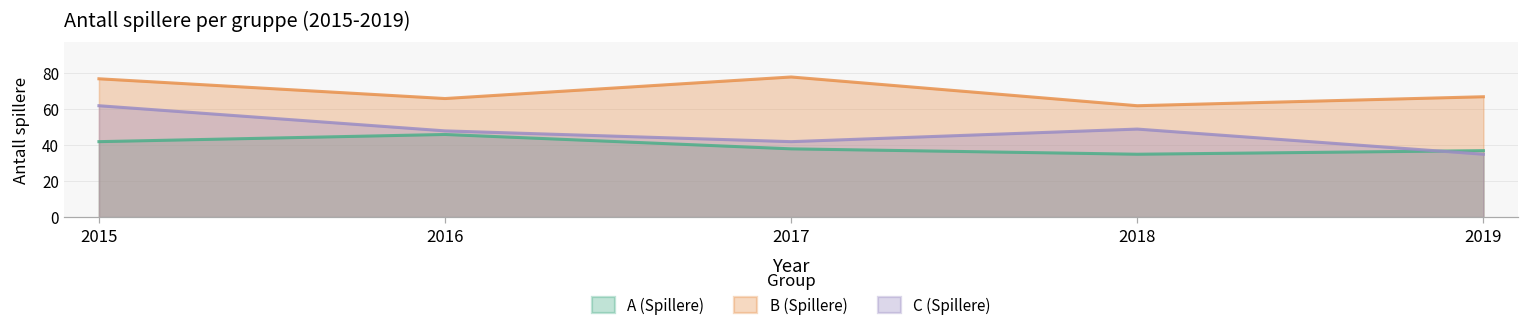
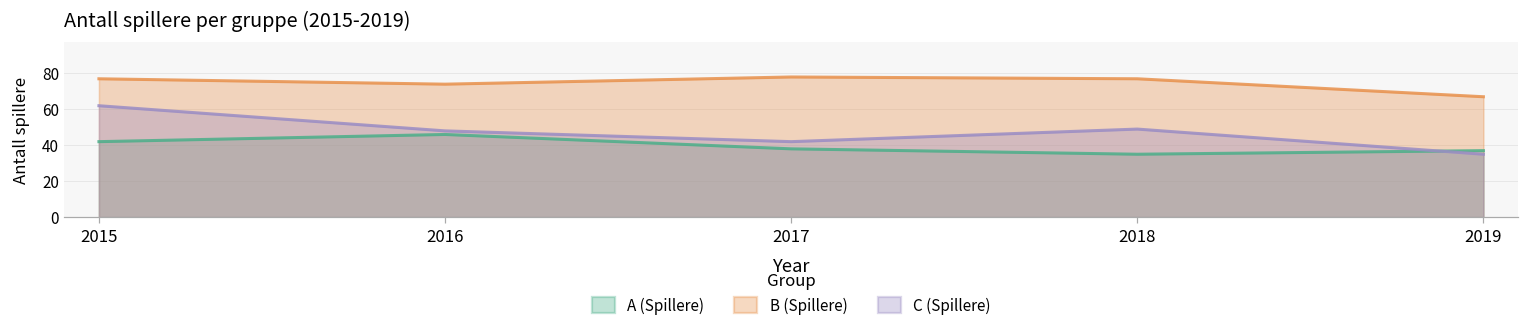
B (Spillere), 2016: 66 -> 74
B (Spillere), 2018: 62 -> 77
